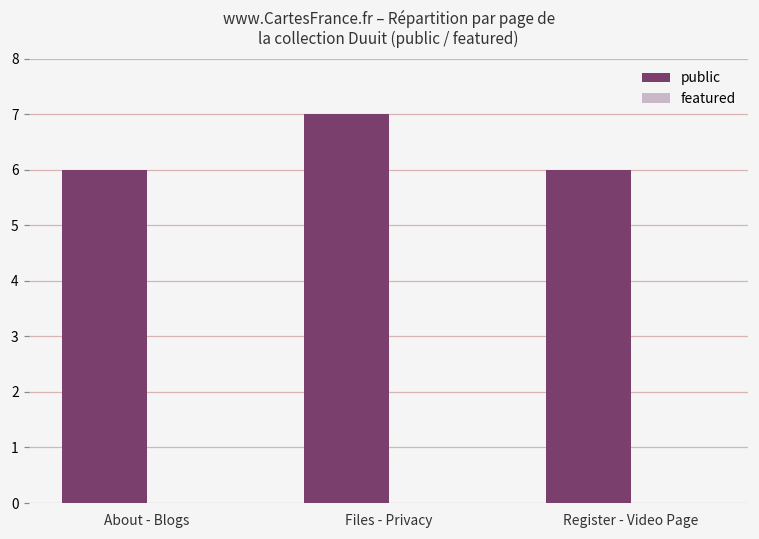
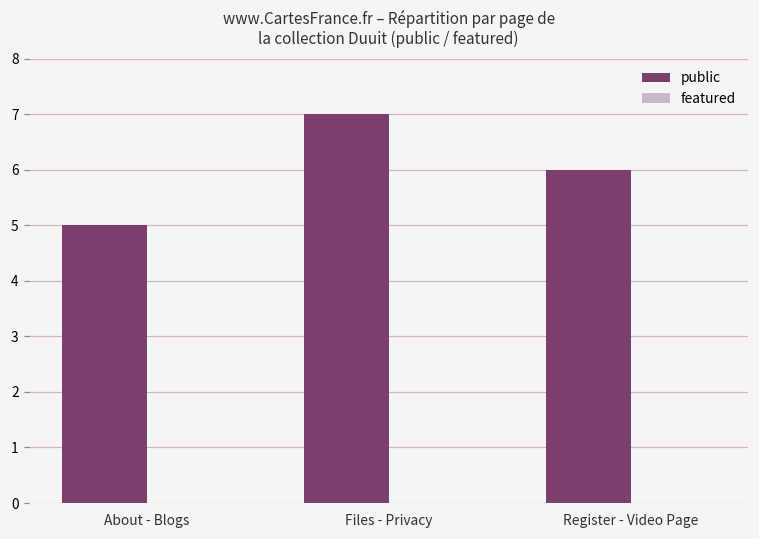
public, About - Blogs: 6 -> 5
